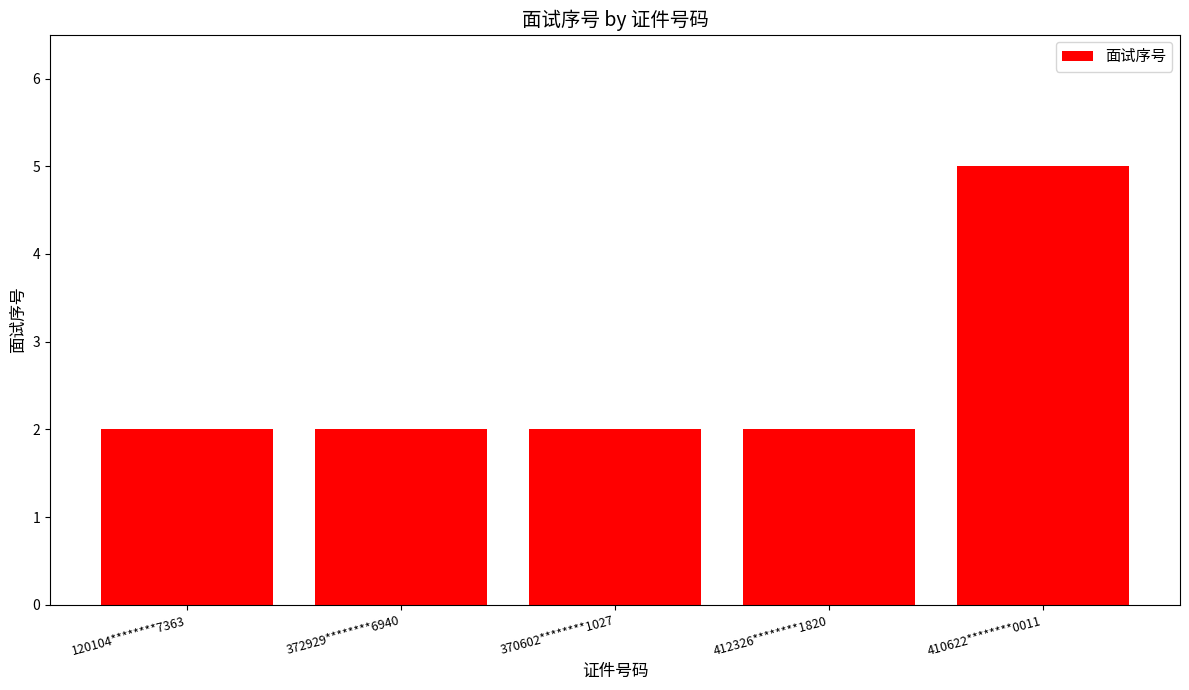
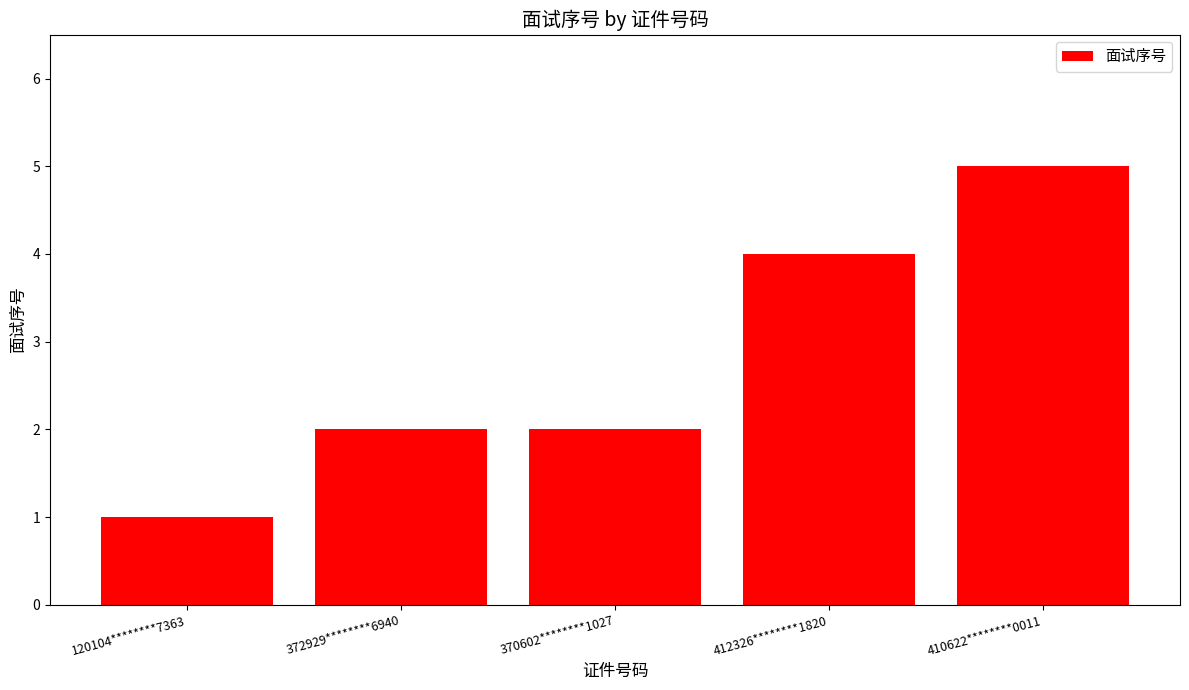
120104********7363: 2 -> 1
412326********1820: 2 -> 4
